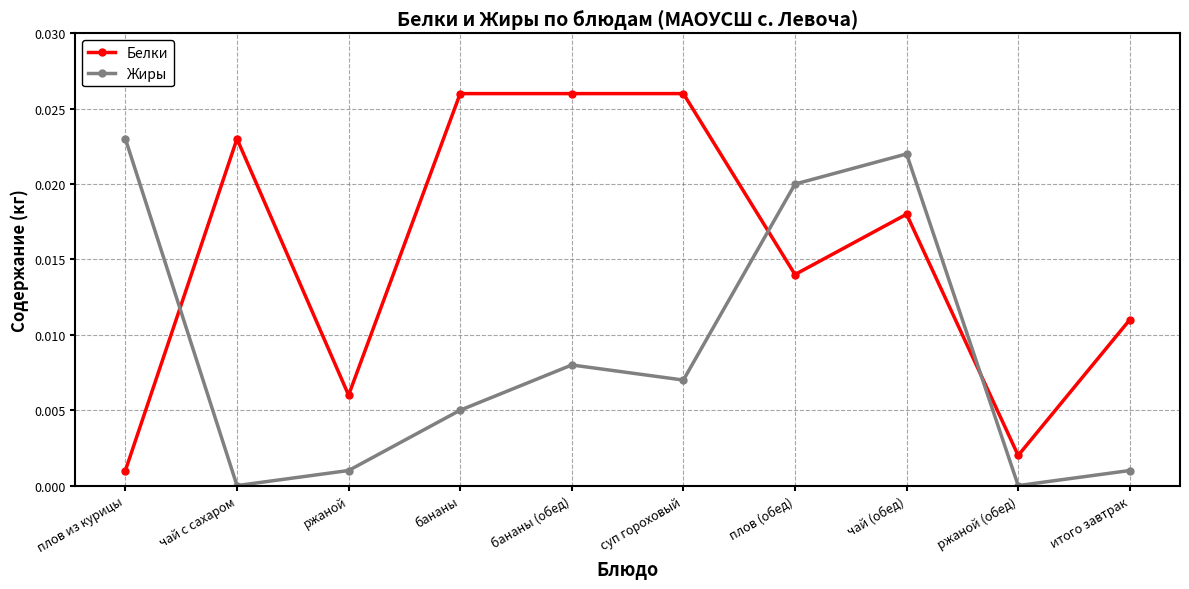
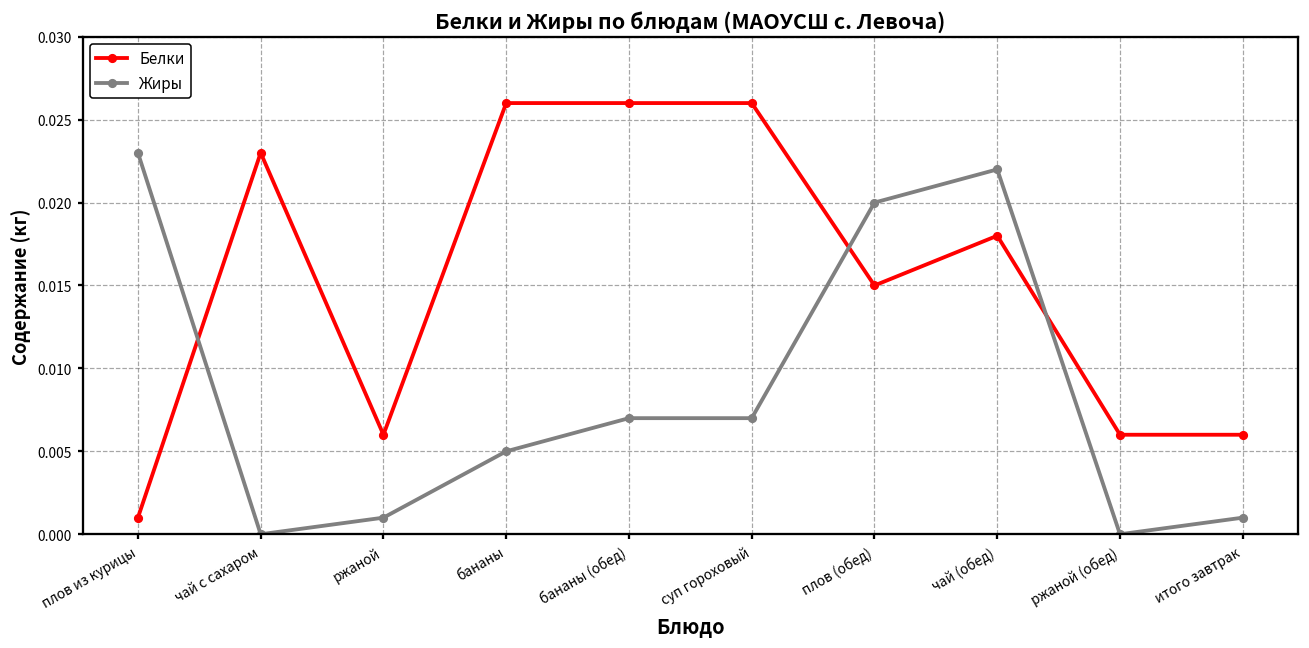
Жиры, бананы (обед): 0.008 -> 0.007
Белки, плов (обед): 0.014 -> 0.015
Белки, ржаной (обед): 0.002 -> 0.006
Белки, итого завтрак: 0.011 -> 0.006
